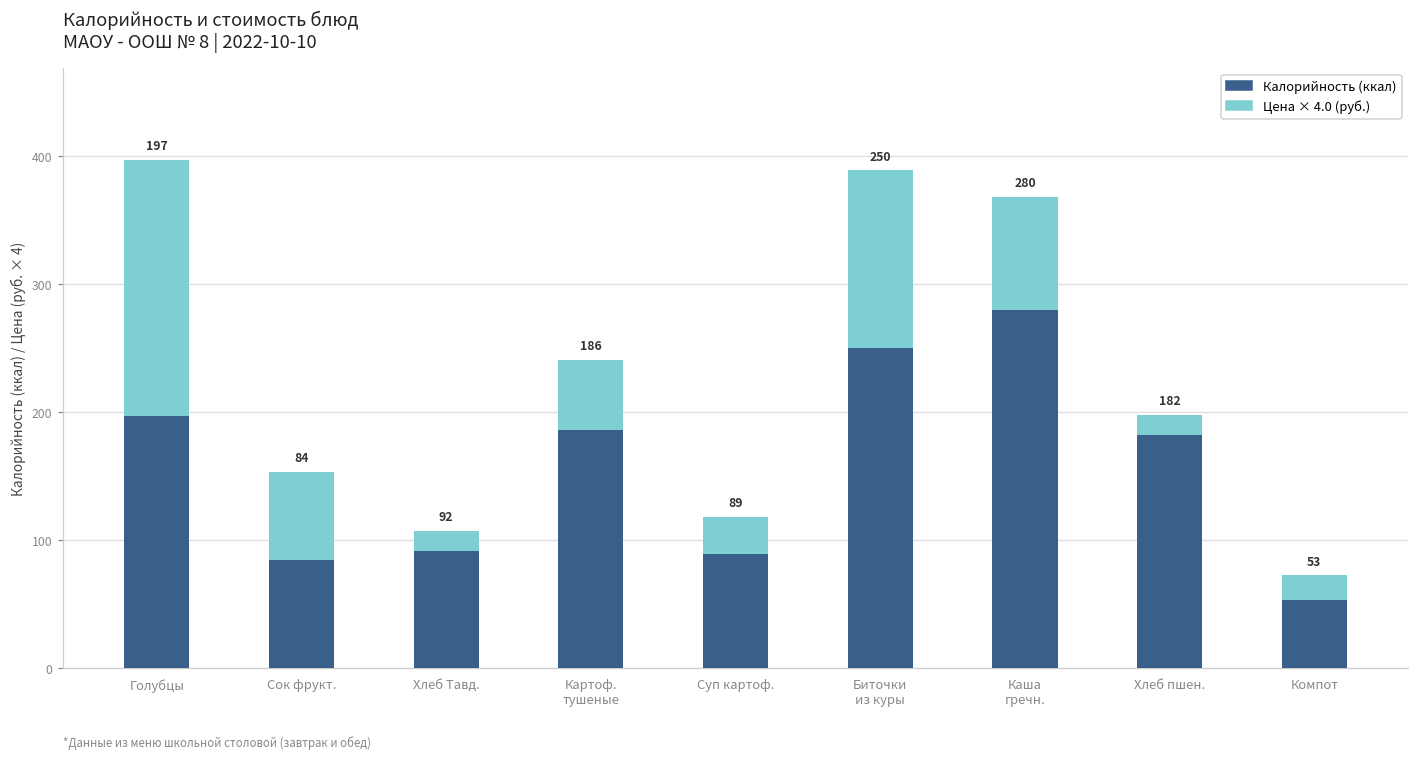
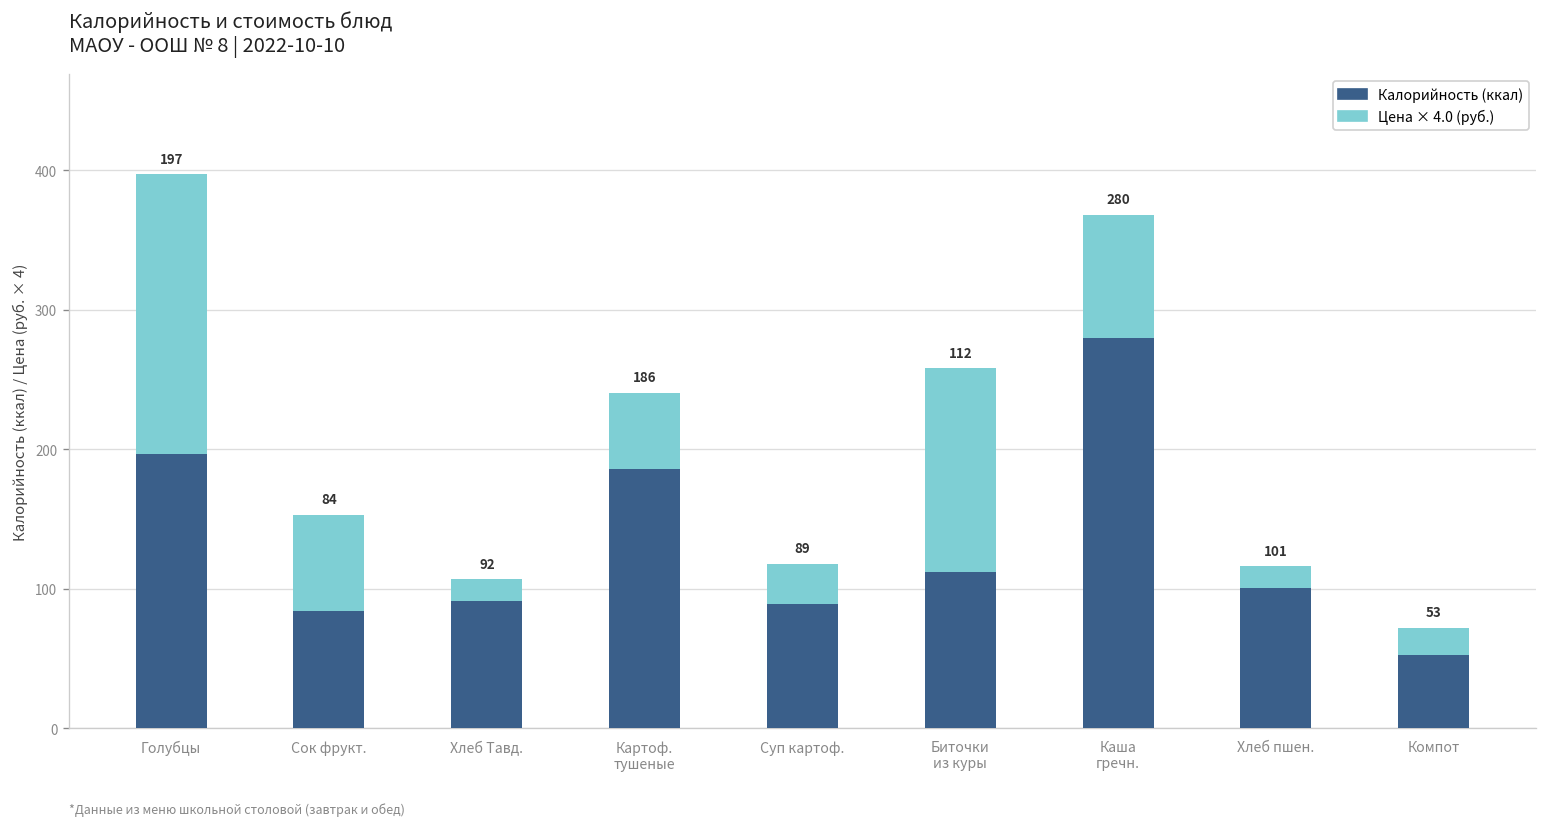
Калорийность (ккал), Биточки из куры: 250 -> 112
Цена × 4.0 (руб.), Биточки из куры: 139 -> 146
Калорийность (ккал), Хлеб пшен.: 182 -> 101
